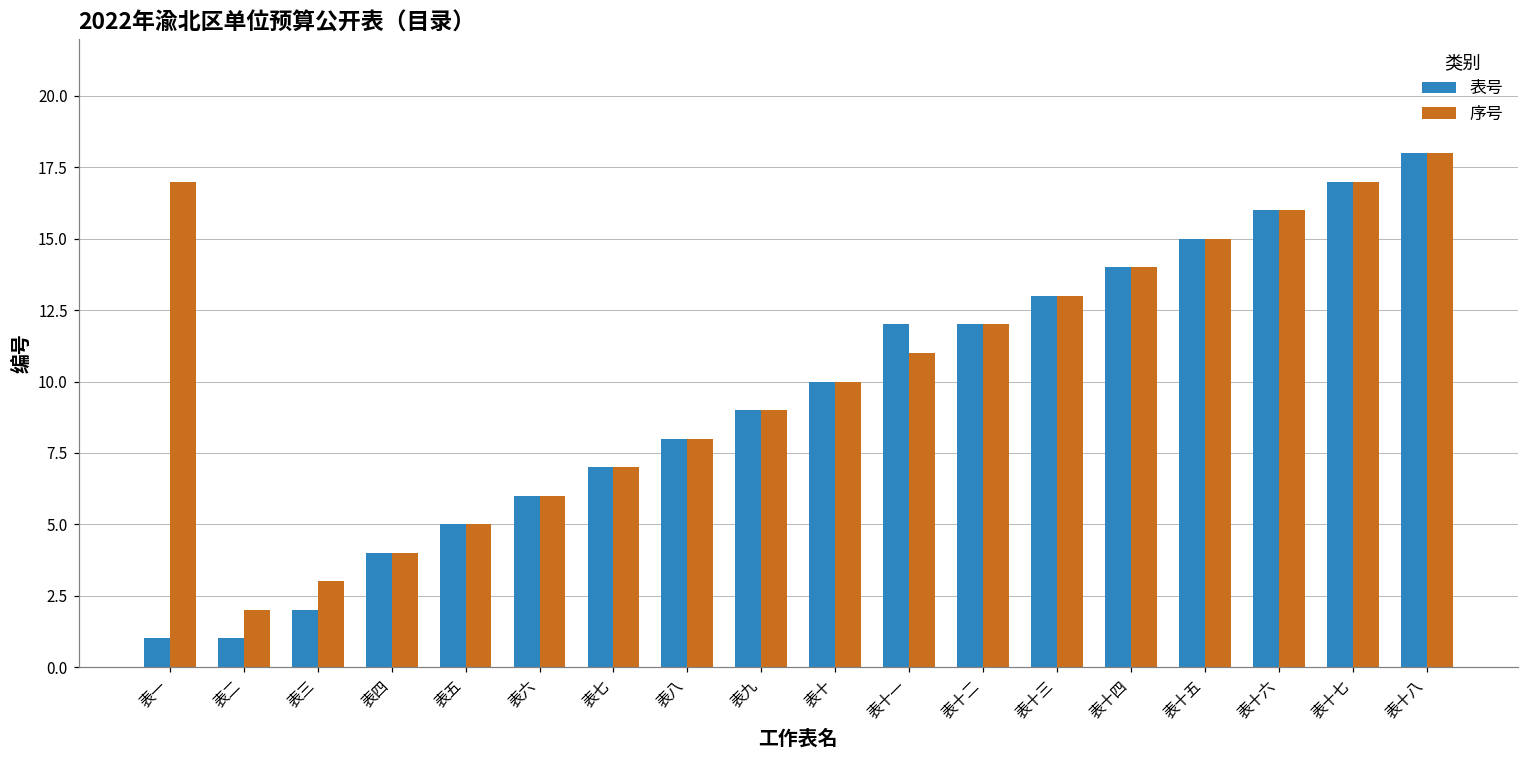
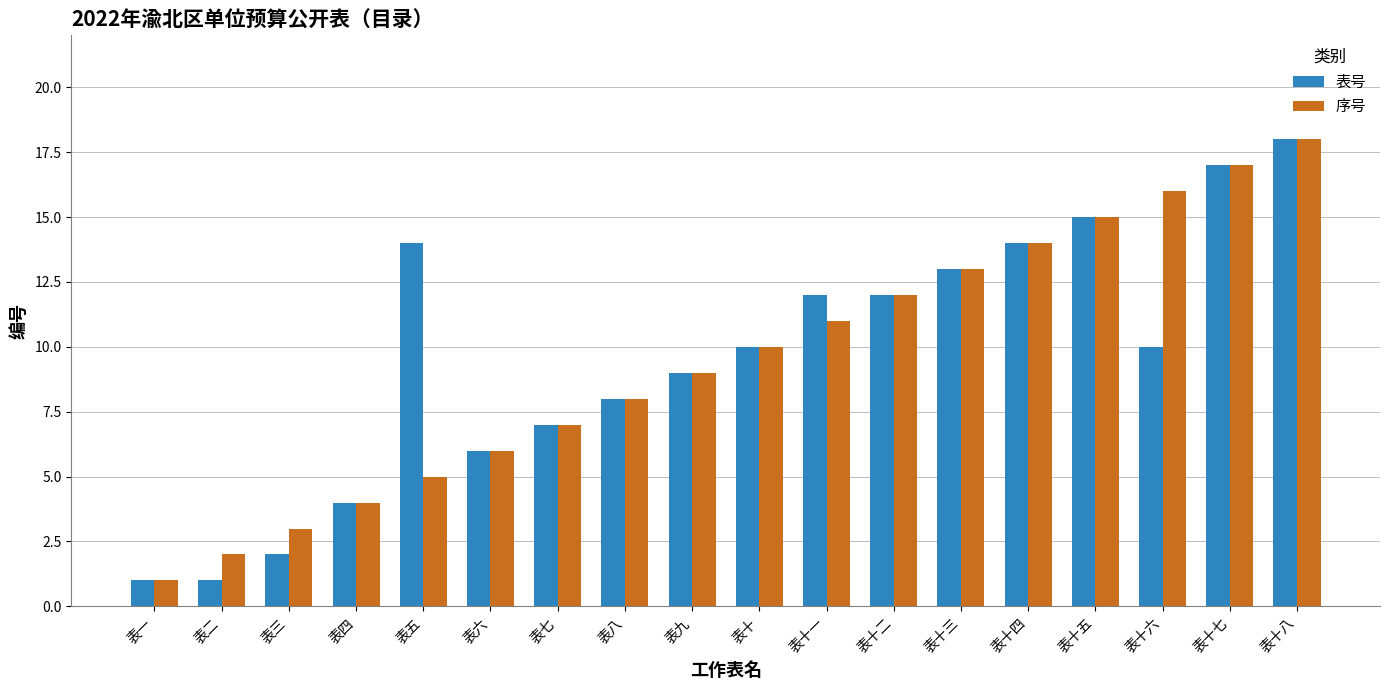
序号, 表一: 17 -> 1
表号, 表五: 5 -> 14
表号, 表十六: 16 -> 10
